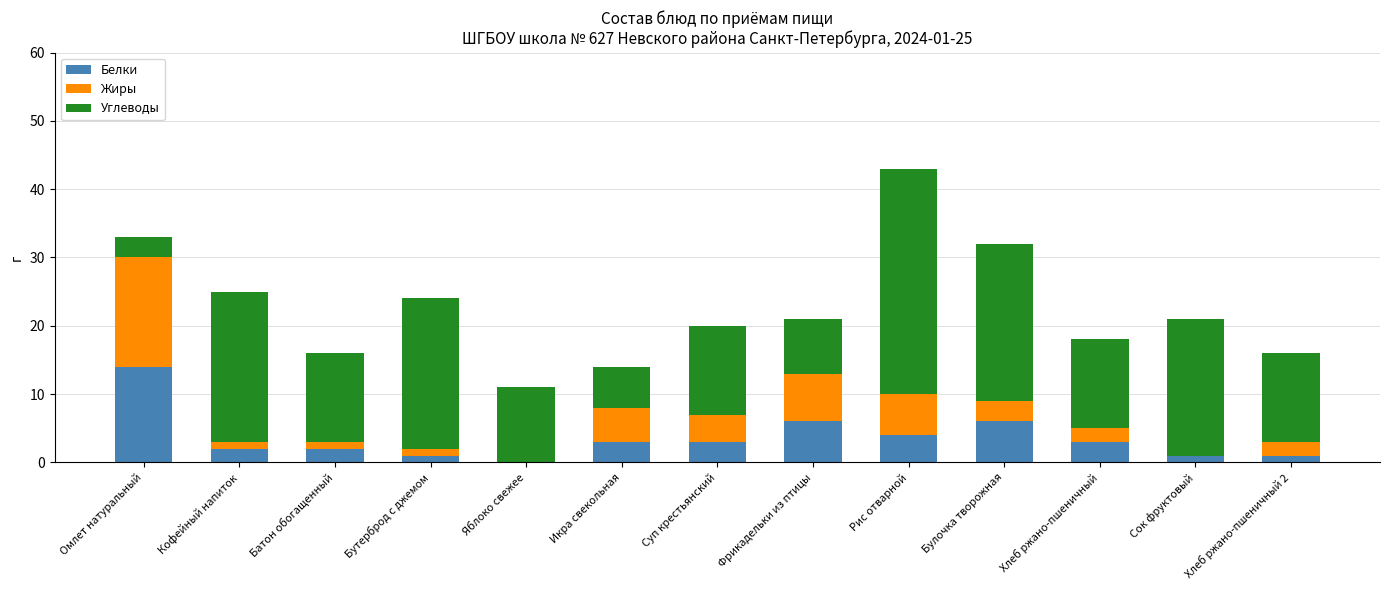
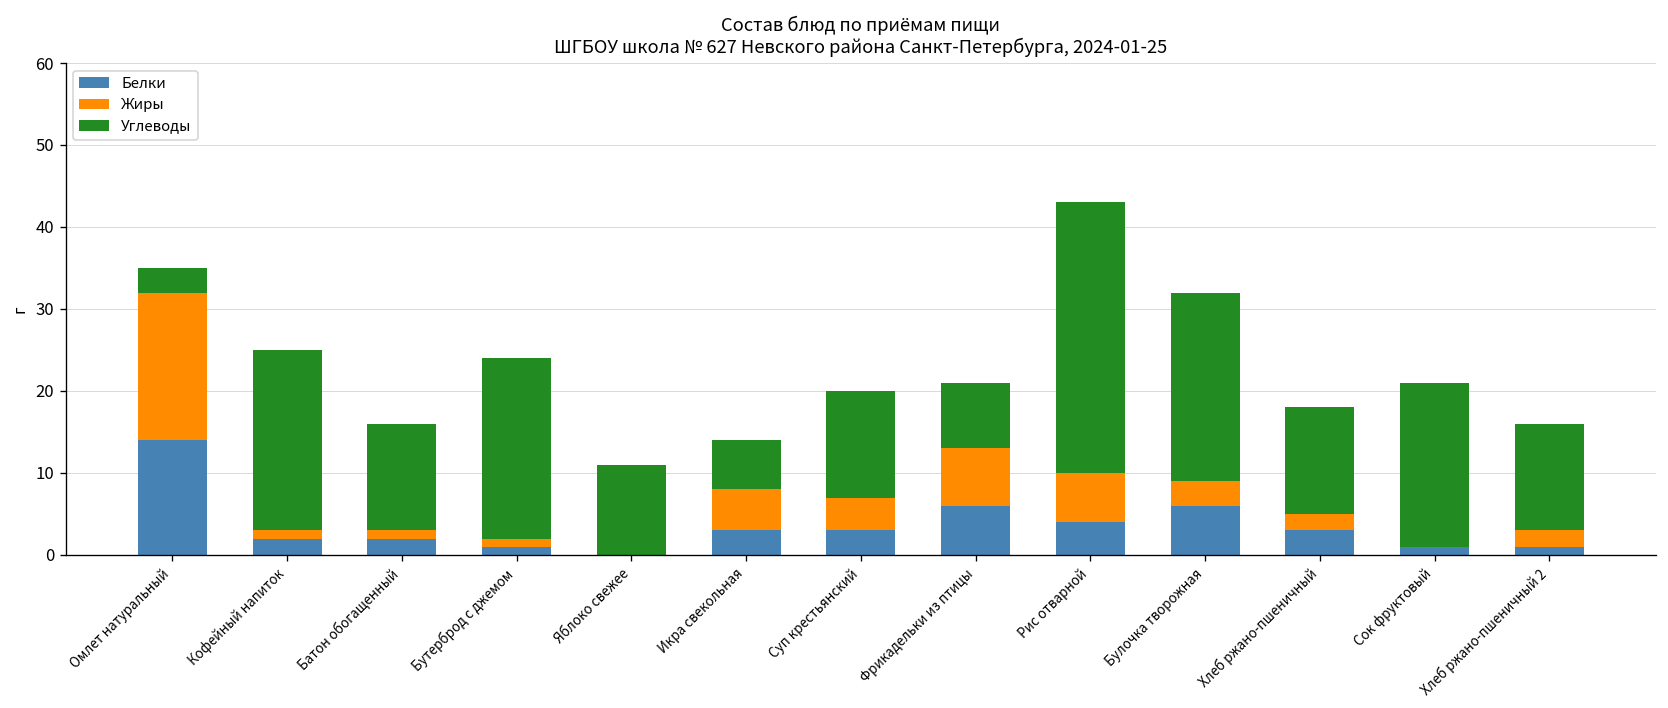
Жиры, Омлет натуральный: 16 -> 18
